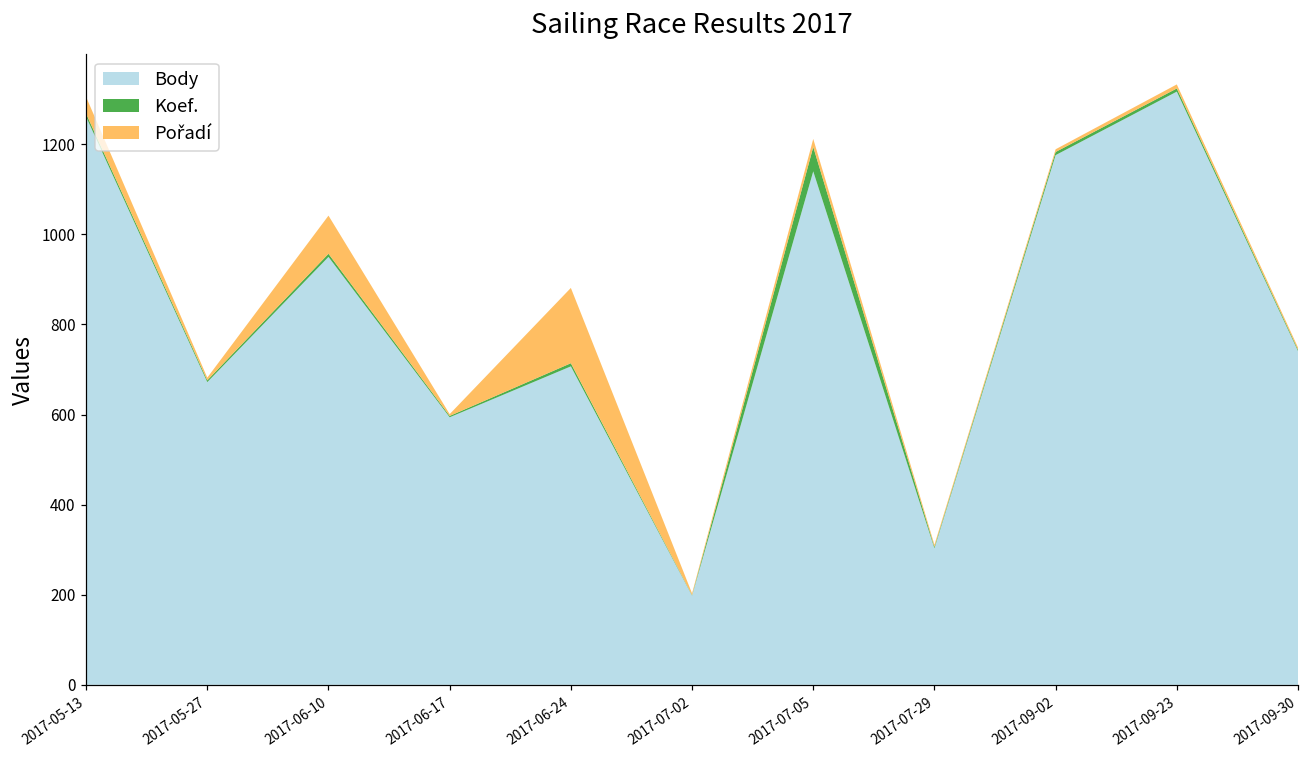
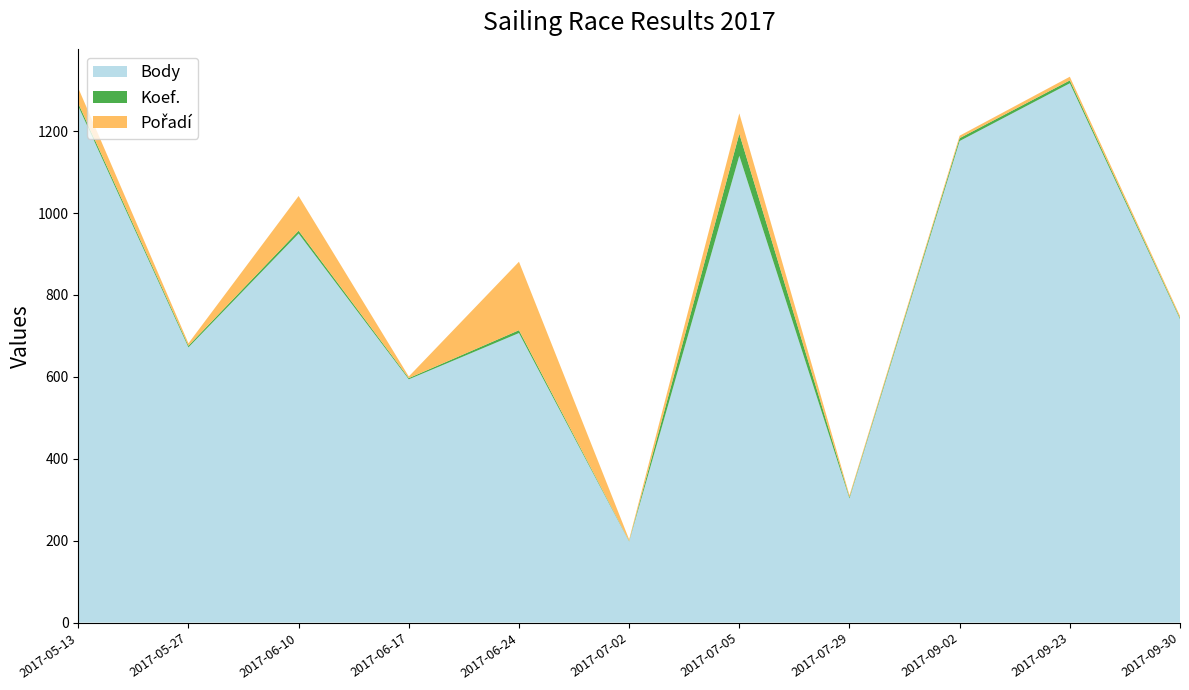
Pořadí, 2017-07-05: 20 -> 50
